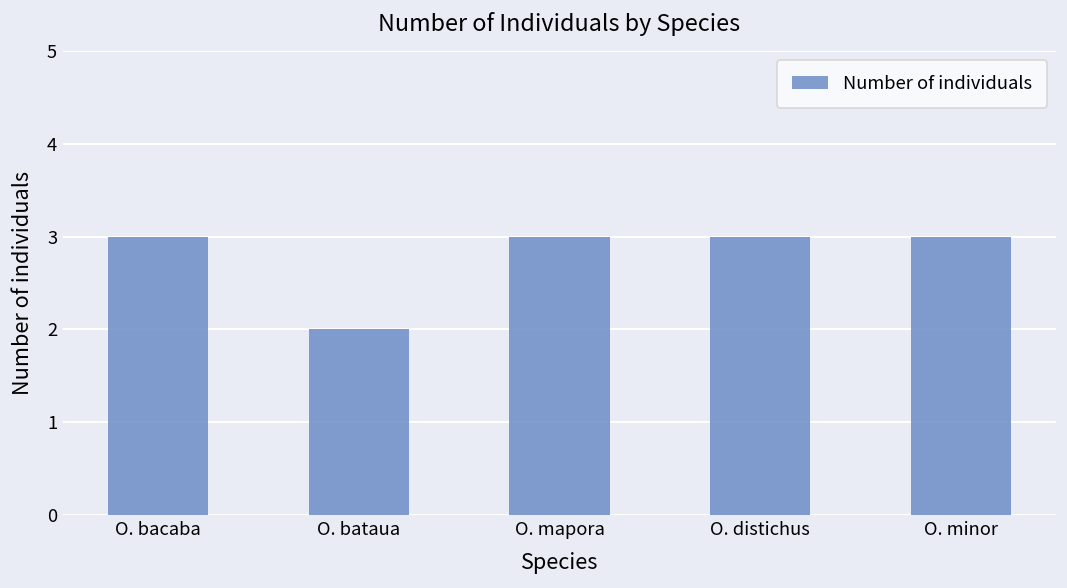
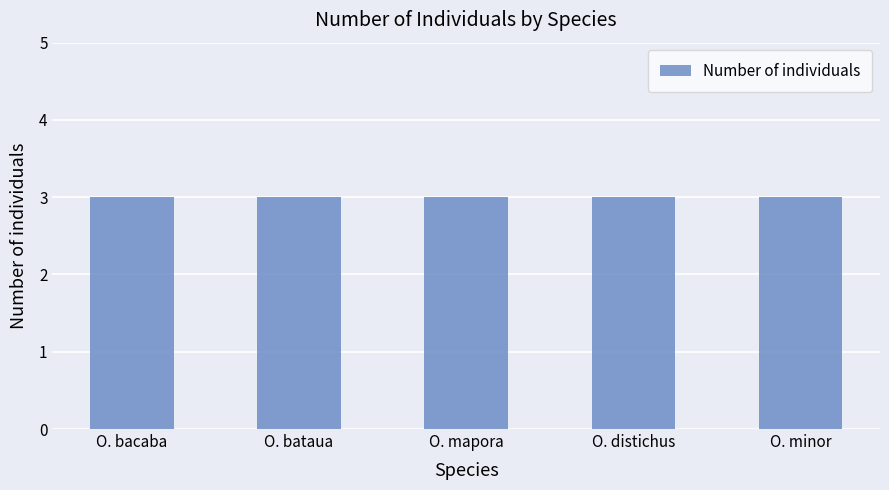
O. bataua: 2 -> 3
